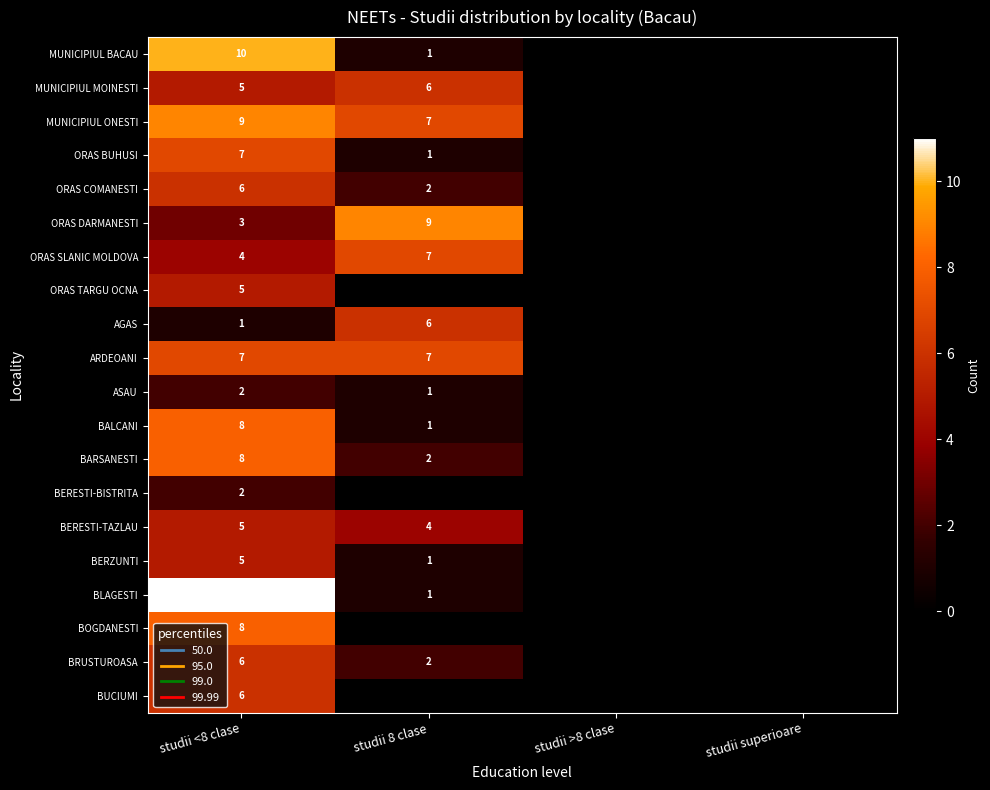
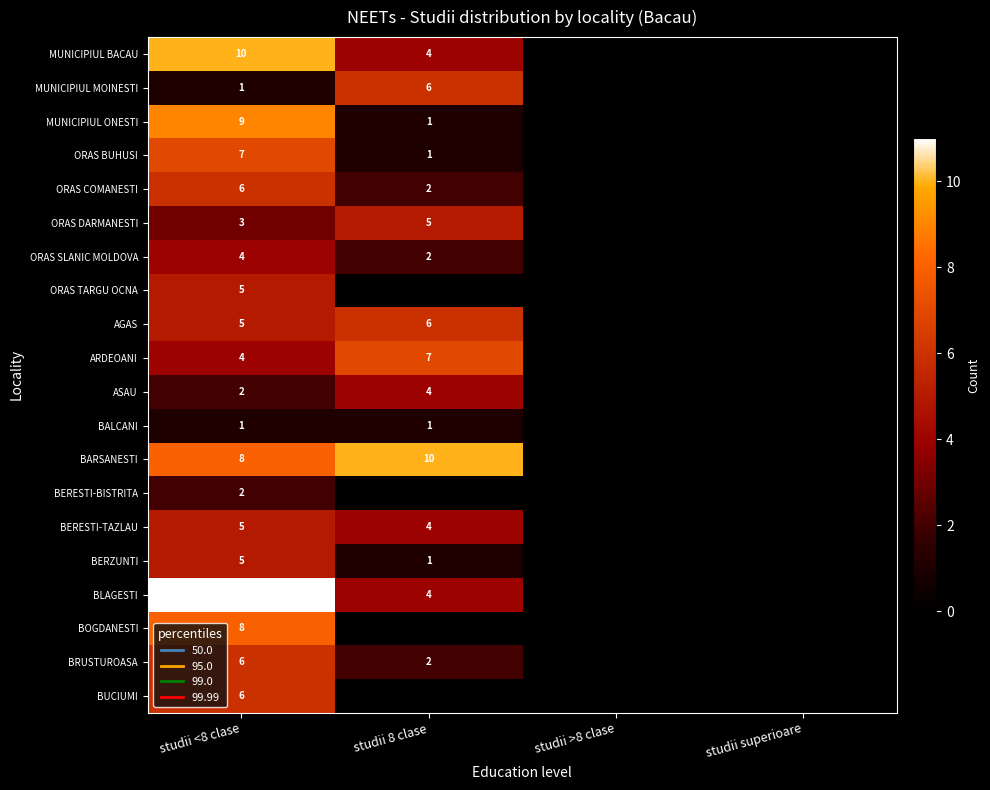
MUNICIPIUL BACAU, studii 8 clase: 1 -> 4
MUNICIPIUL MOINESTI, studii <8 clase: 5 -> 1
MUNICIPIUL ONESTI, studii 8 clase: 7 -> 1
ORAS DARMANESTI, studii 8 clase: 9 -> 5
ORAS SLANIC MOLDOVA, studii 8 clase: 7 -> 2
AGAS, studii <8 clase: 1 -> 5
ARDEOANI, studii <8 clase: 7 -> 4
ASAU, studii 8 clase: 1 -> 4
BALCANI, studii <8 clase: 8 -> 1
BARSANESTI, studii 8 clase: 2 -> 10
BLAGESTI, studii 8 clase: 1 -> 4
